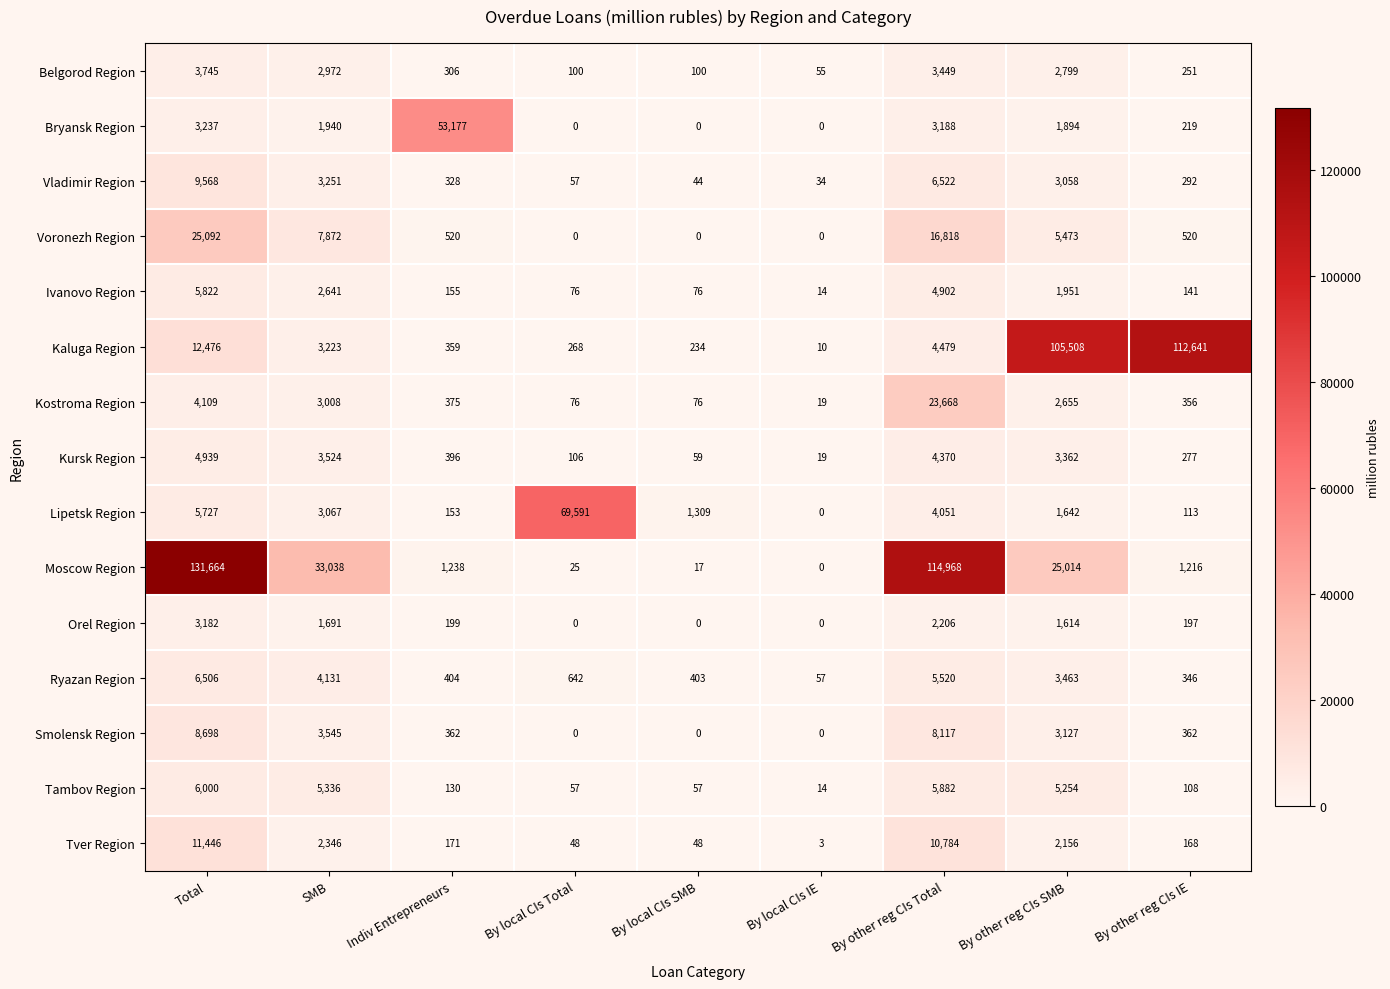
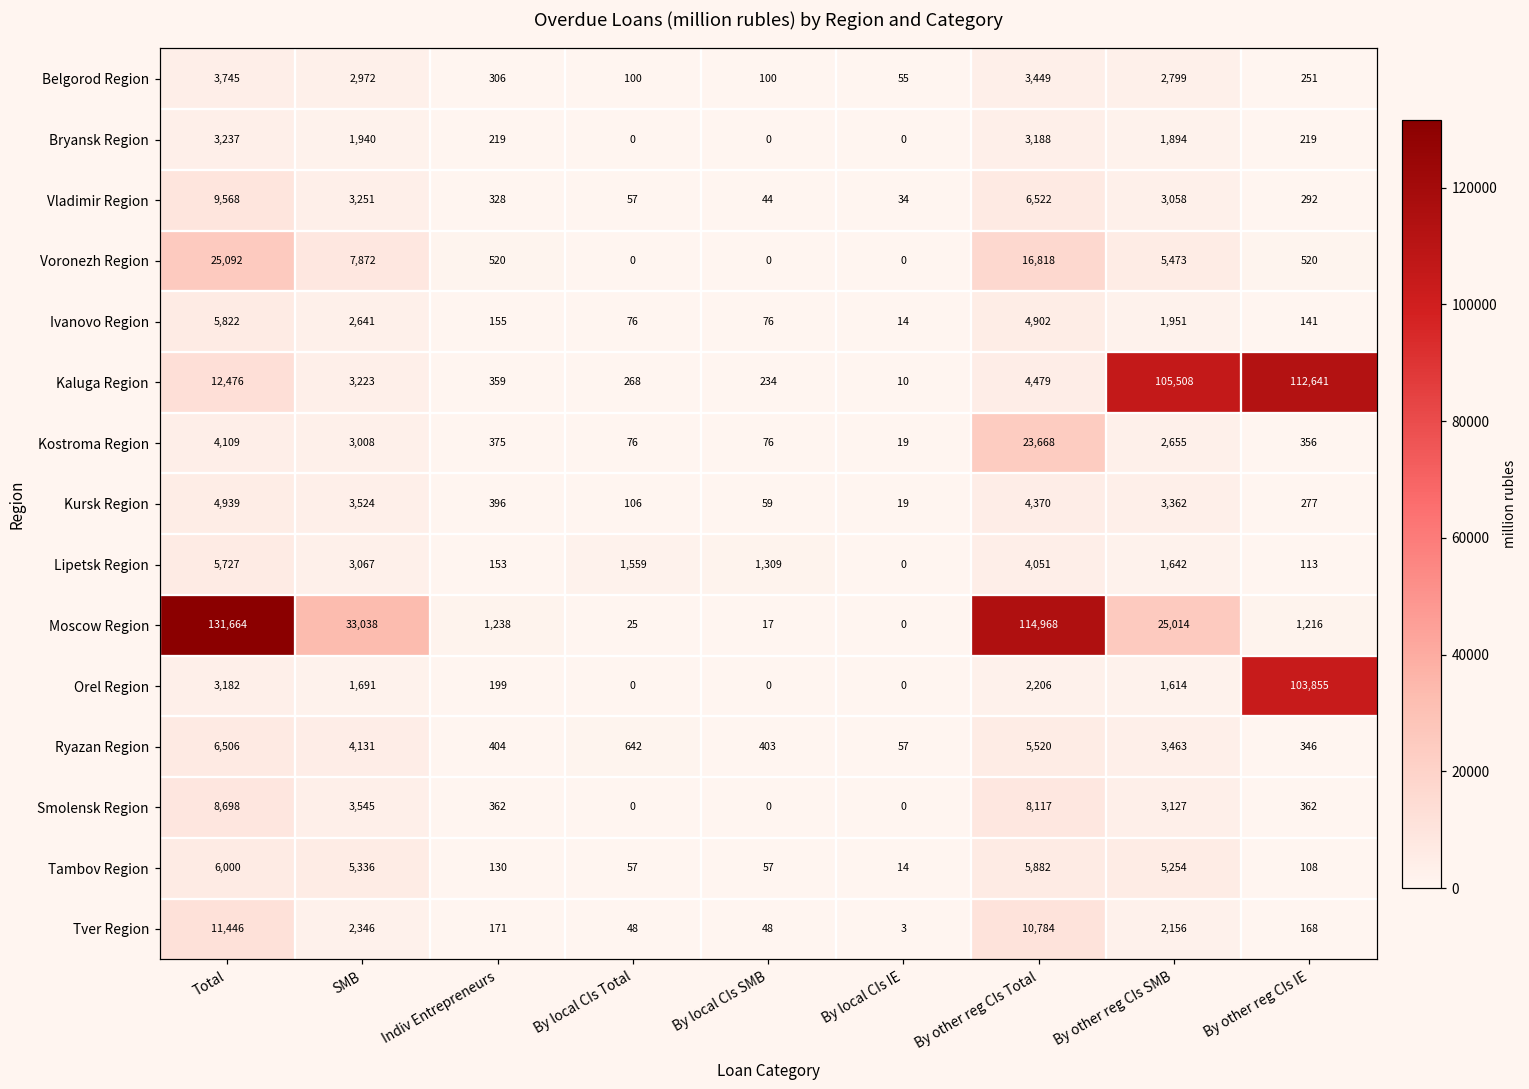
Bryansk Region, Indiv Entrepreneurs: 53,177 -> 219
Lipetsk Region, By local CIs Total: 69,591 -> 1,559
Orel Region, By other reg CIs IE: 197 -> 103,855
